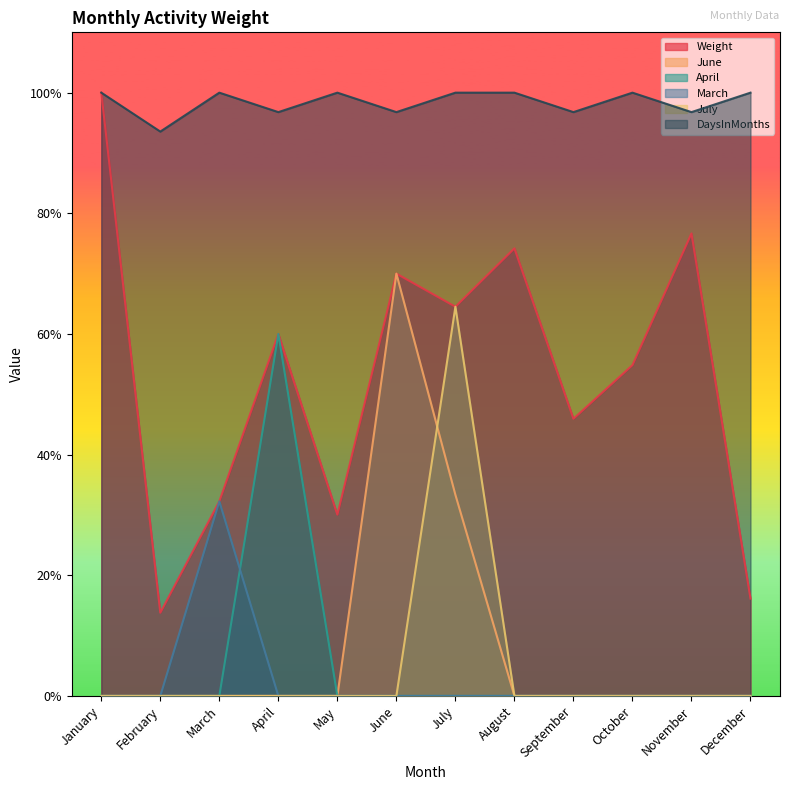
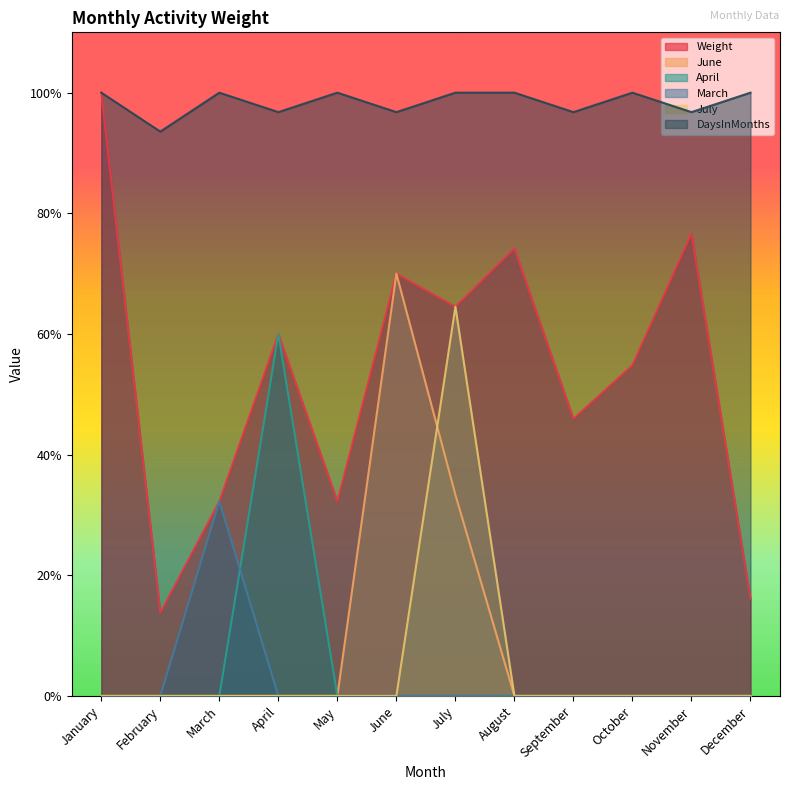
Weight, May: 30% -> 32%
